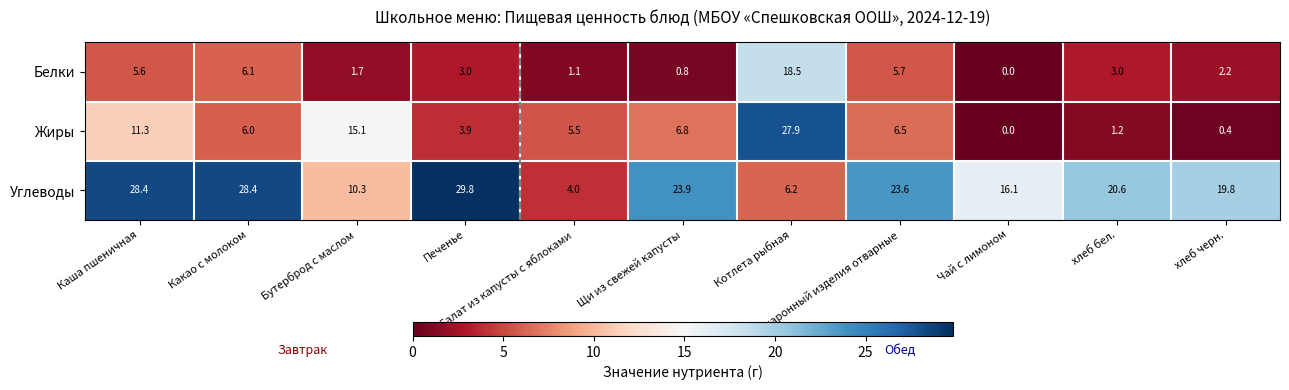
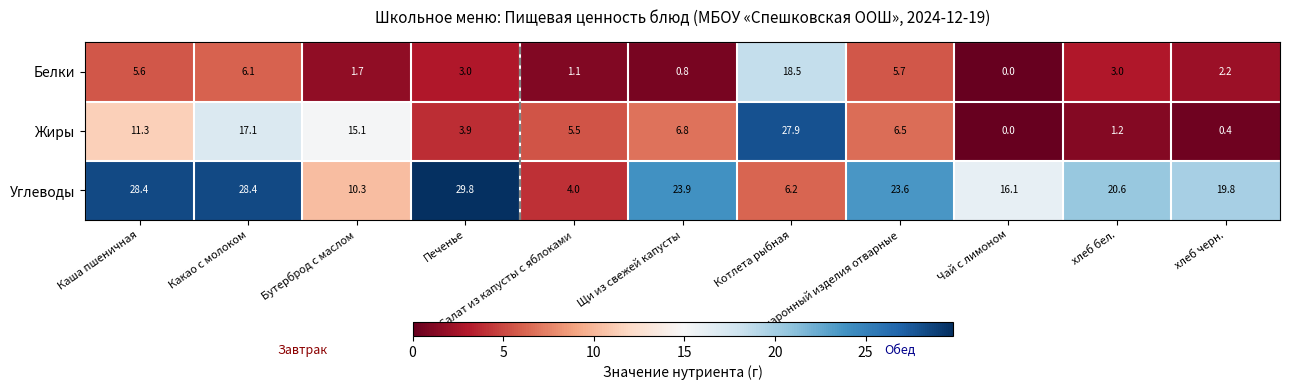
Жиры, Какао с молоком: 6.0 -> 17.1
